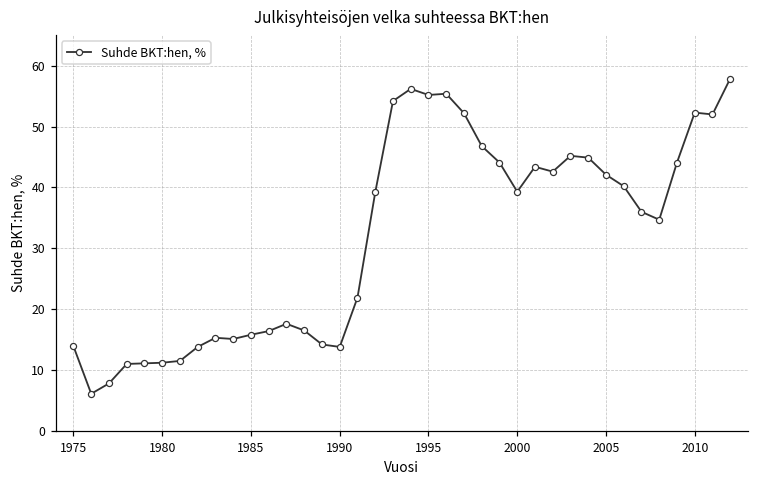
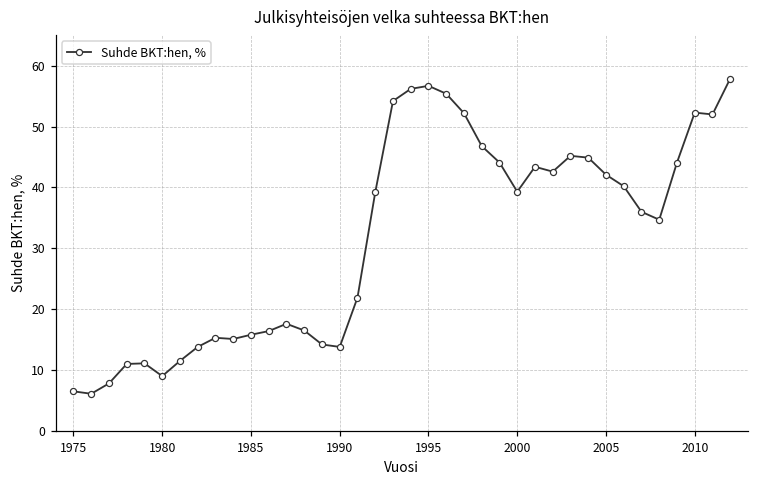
1975: 14 -> 7
1980: 11 -> 9
1995: 55 -> 57
